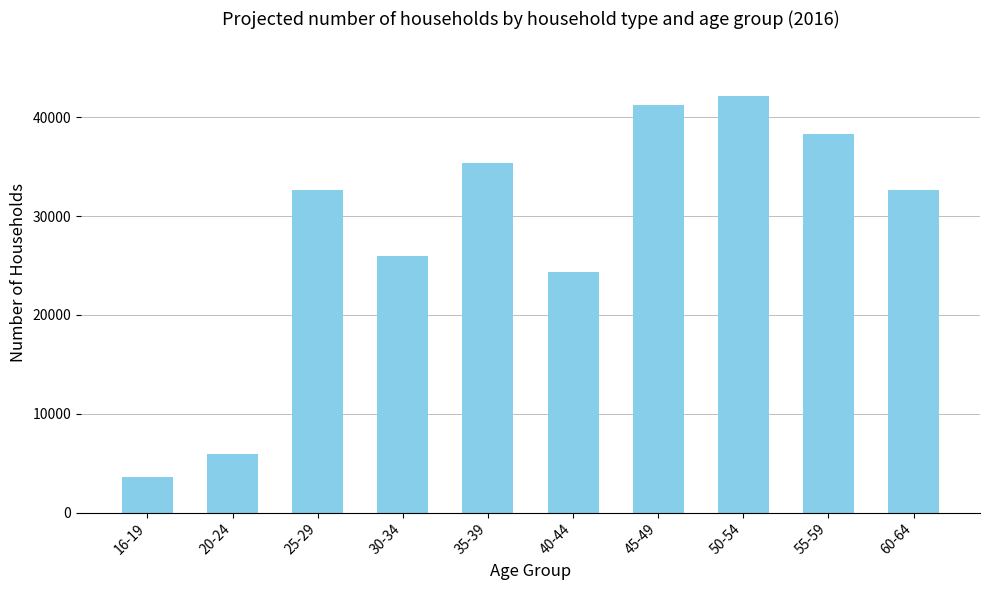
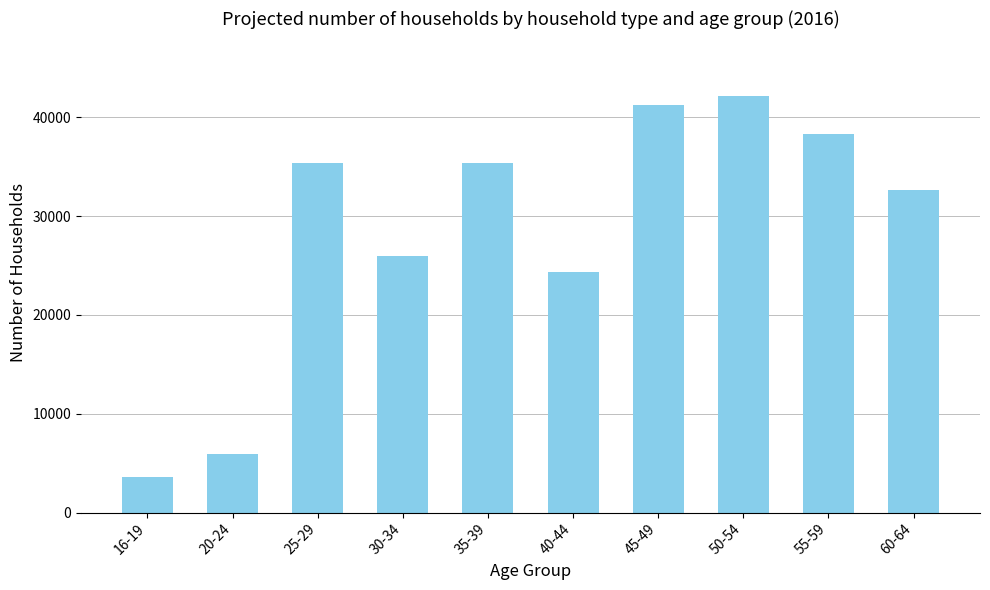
25-29: 33000 -> 35000
